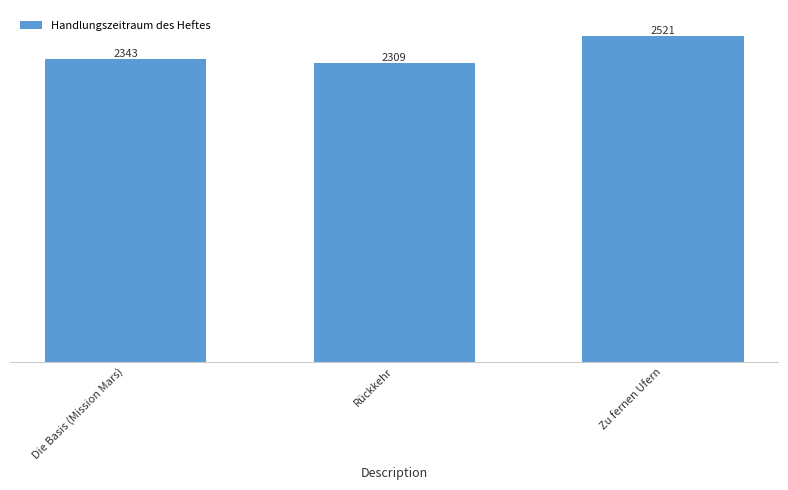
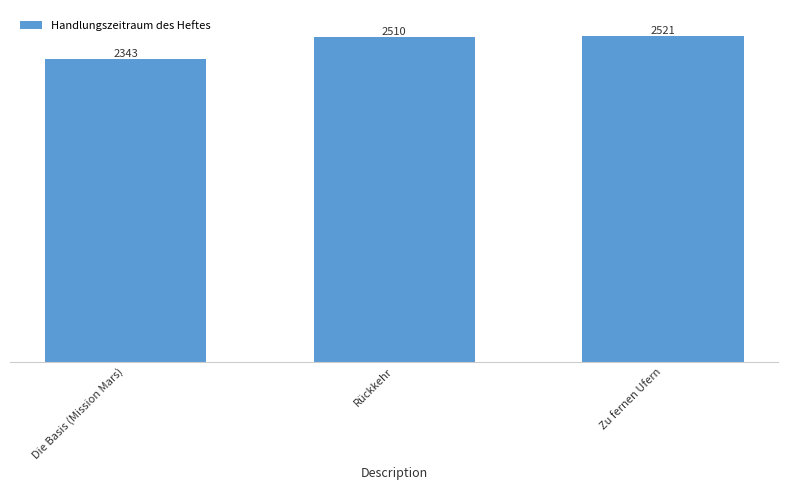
Rückkehr: 2309 -> 2510
